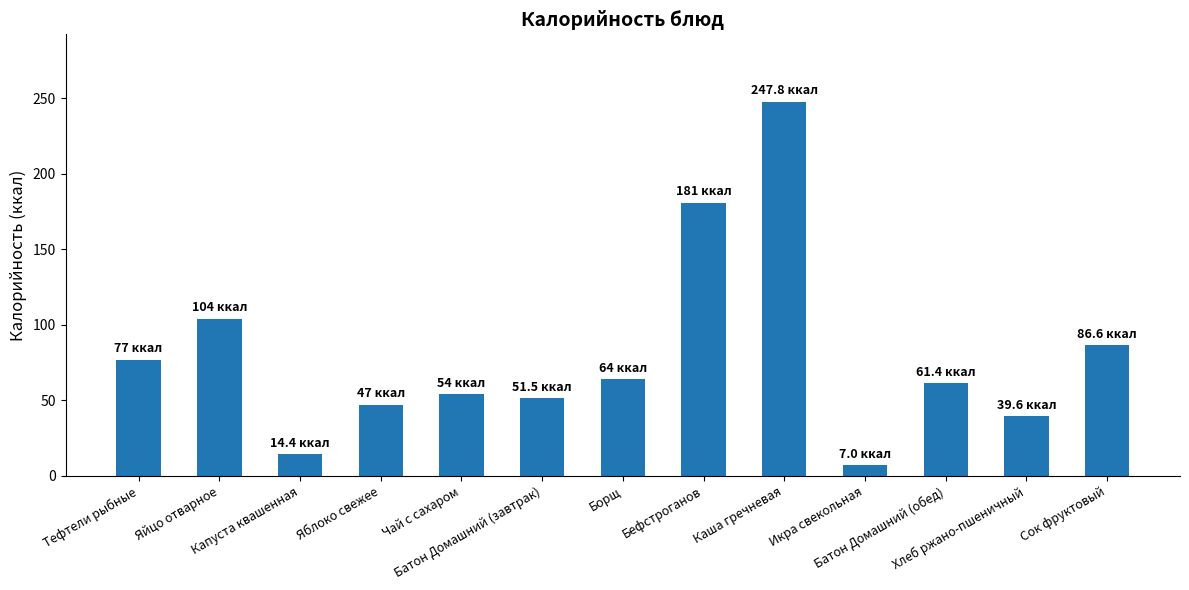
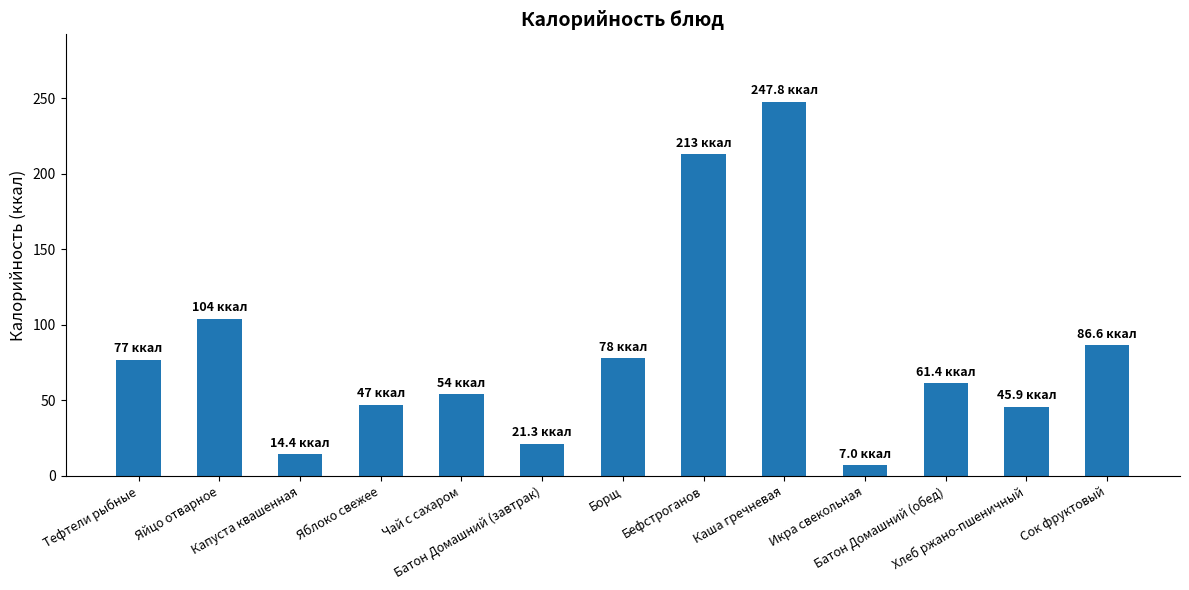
Батон Домашний (завтрак): 51.5 -> 21.3
Борщ: 64 -> 78
Бефстроганов: 181 -> 213
Хлеб ржано-пшеничный: 39.6 -> 45.9
